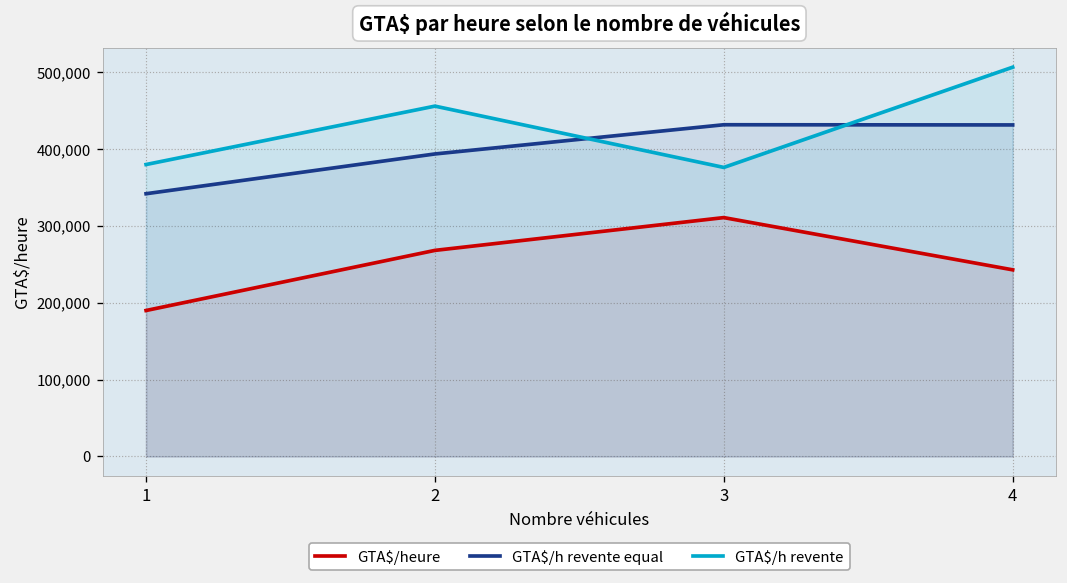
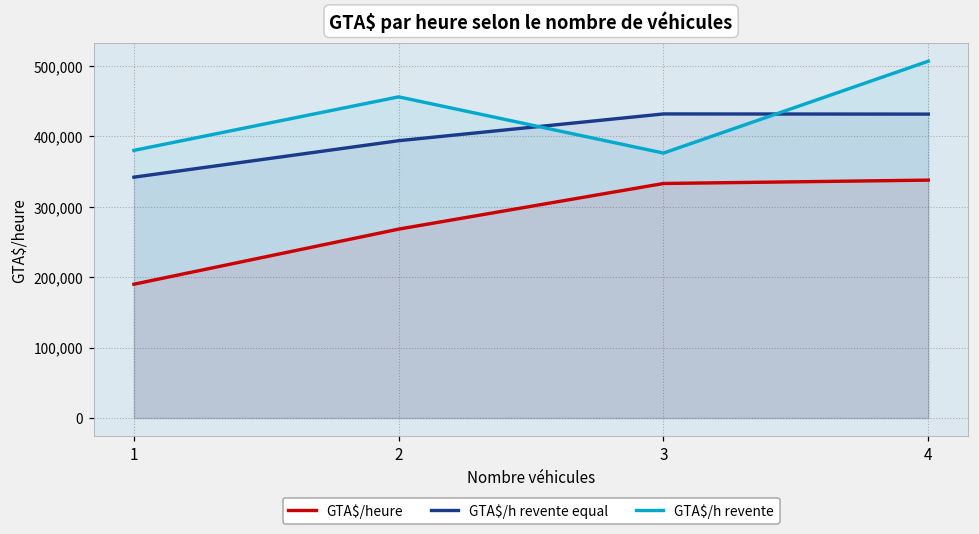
GTA$/heure, 3: 310,000 -> 330,000
GTA$/heure, 4: 240,000 -> 340,000
